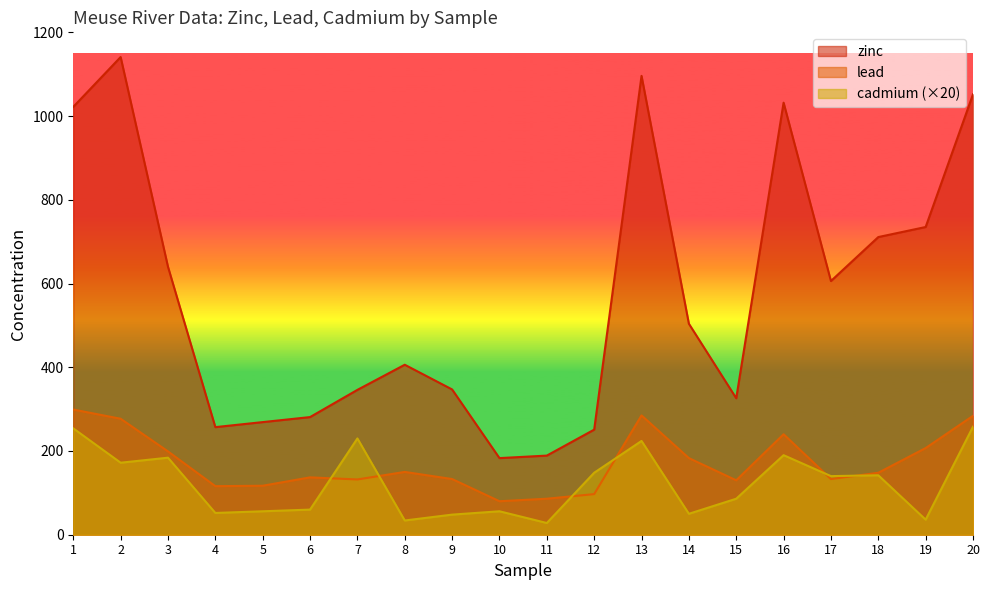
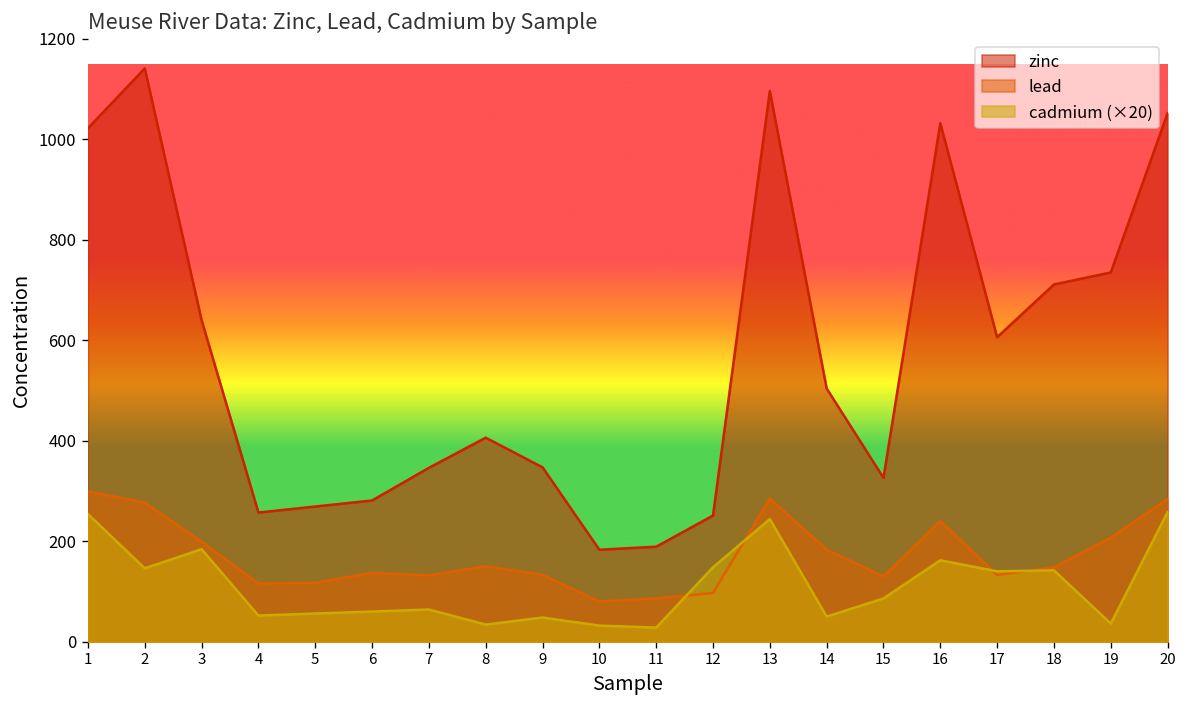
cadmium (×20), 2: 170 -> 150
cadmium (×20), 7: 230 -> 60
cadmium (×20), 10: 60 -> 30
cadmium (×20), 13: 220 -> 240
cadmium (×20), 16: 190 -> 160
